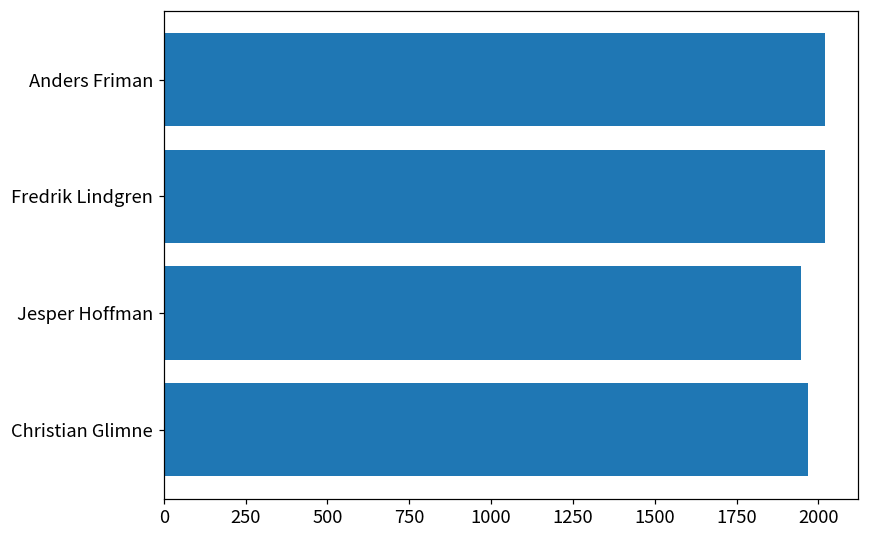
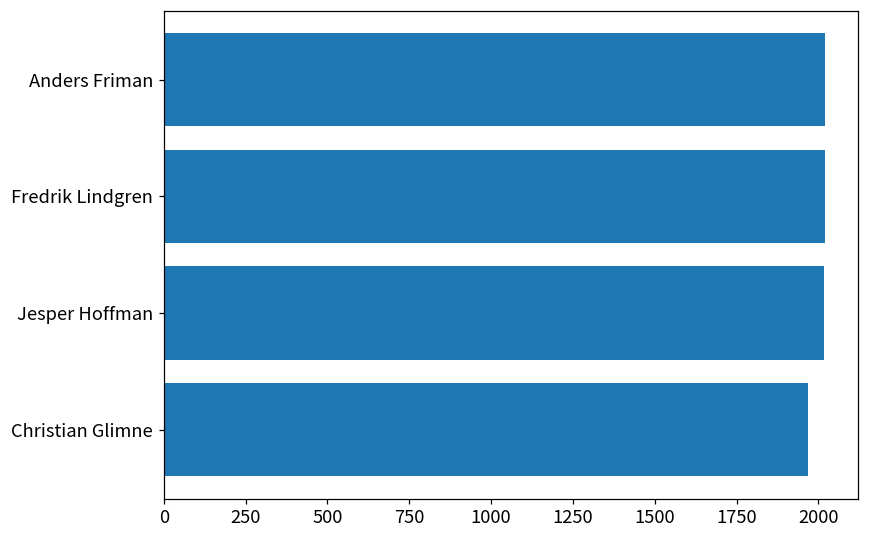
Jesper Hoffman: 1950 -> 2020
